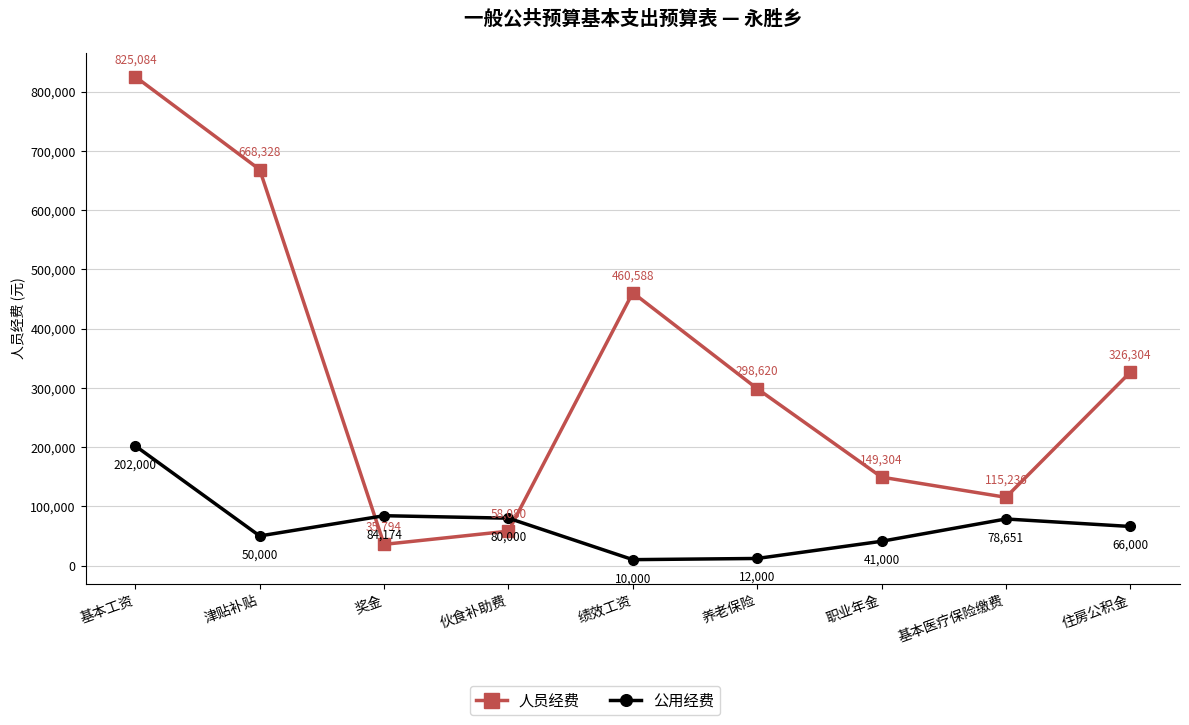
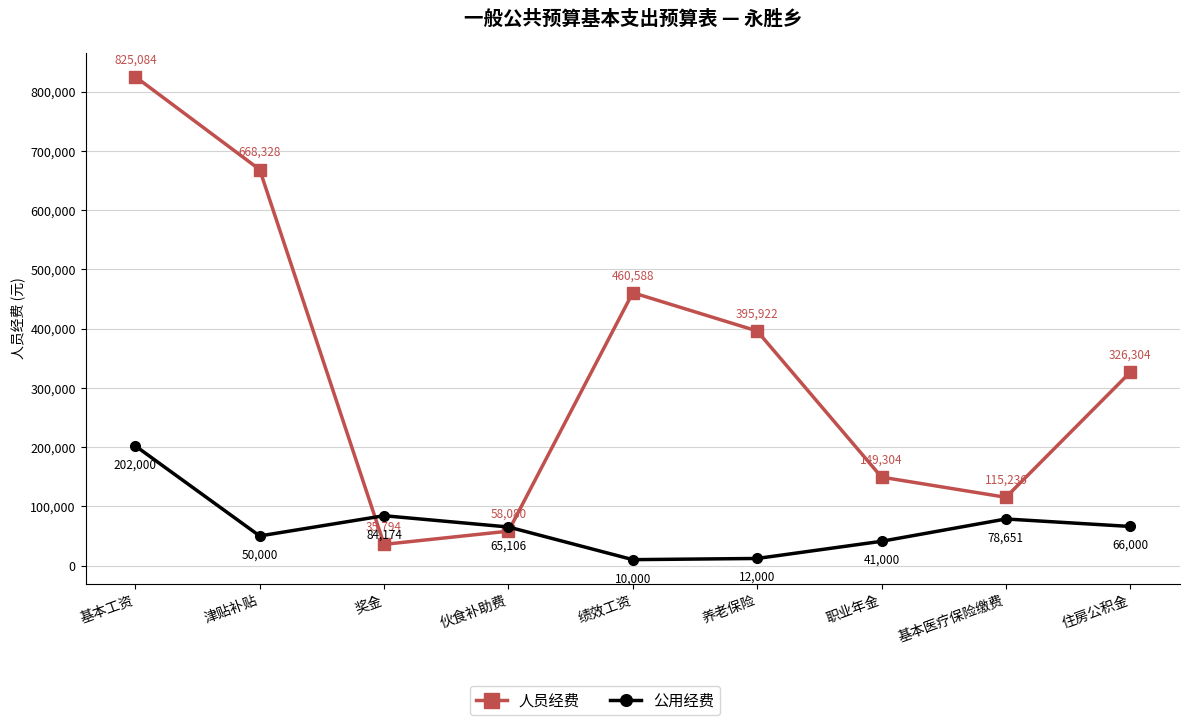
公用经费, 伙食补助费: 80,000 -> 65,106
人员经费, 养老保险: 298,620 -> 395,922
